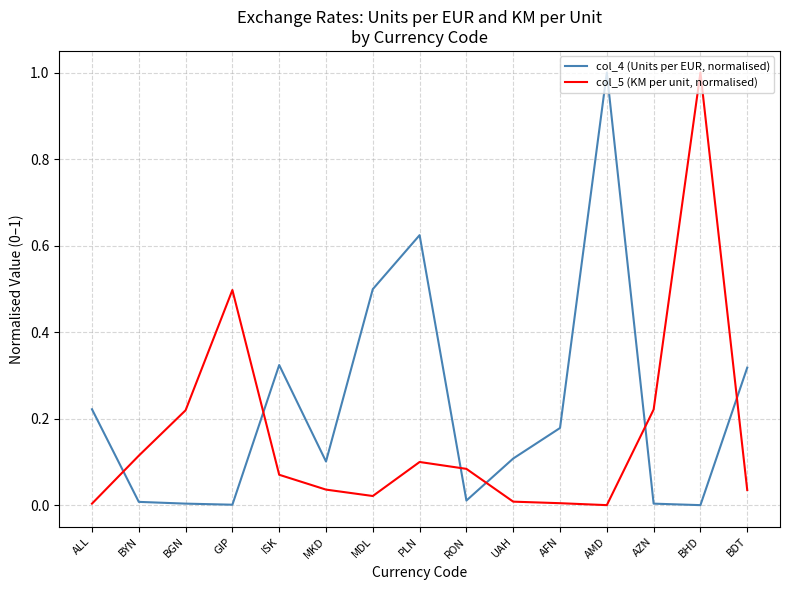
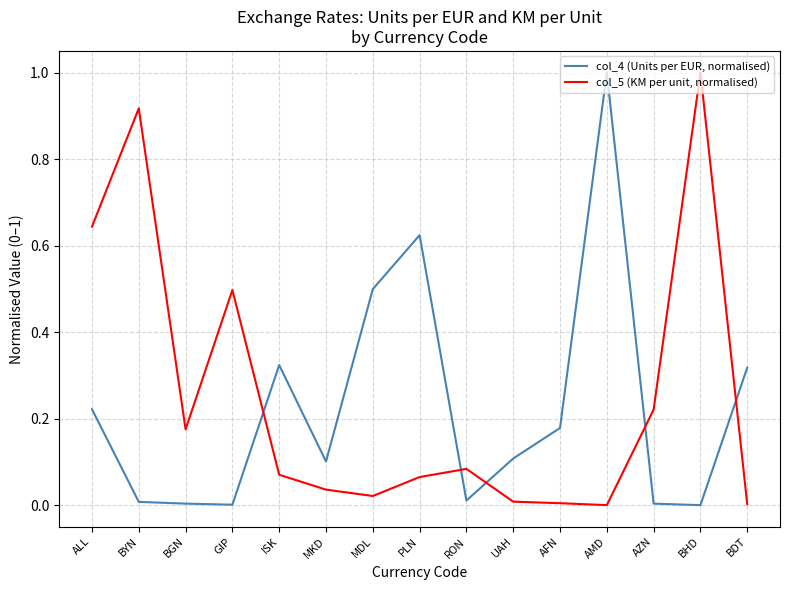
col_5 (KM per unit, normalised), ALL: 0.00 -> 0.64
col_5 (KM per unit, normalised), BYN: 0.11 -> 0.92
col_5 (KM per unit, normalised), BGN: 0.22 -> 0.18
col_5 (KM per unit, normalised), PLN: 0.10 -> 0.06
col_5 (KM per unit, normalised), BDT: 0.03 -> 0.00
